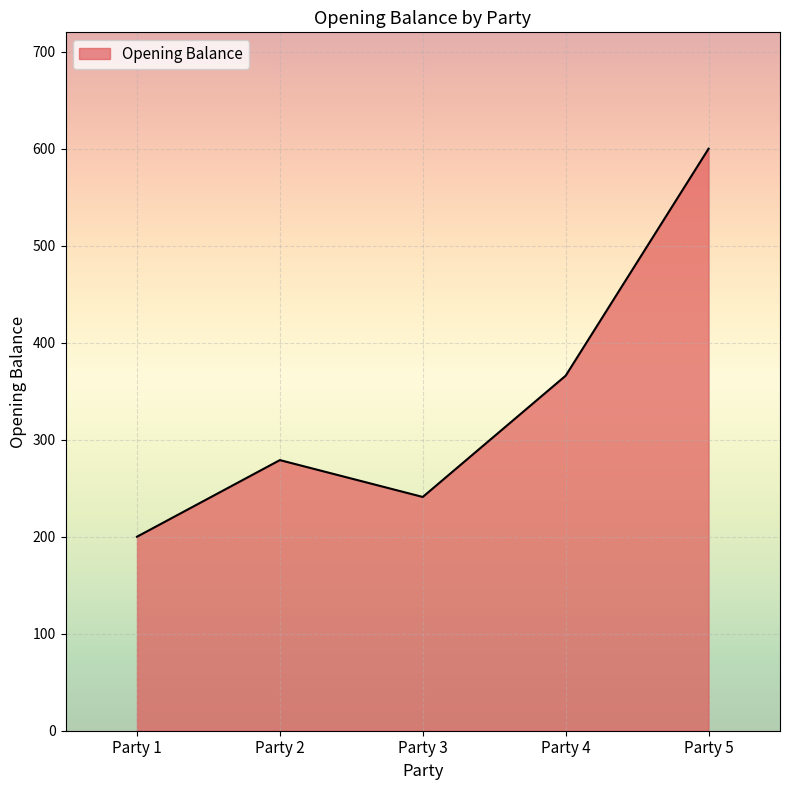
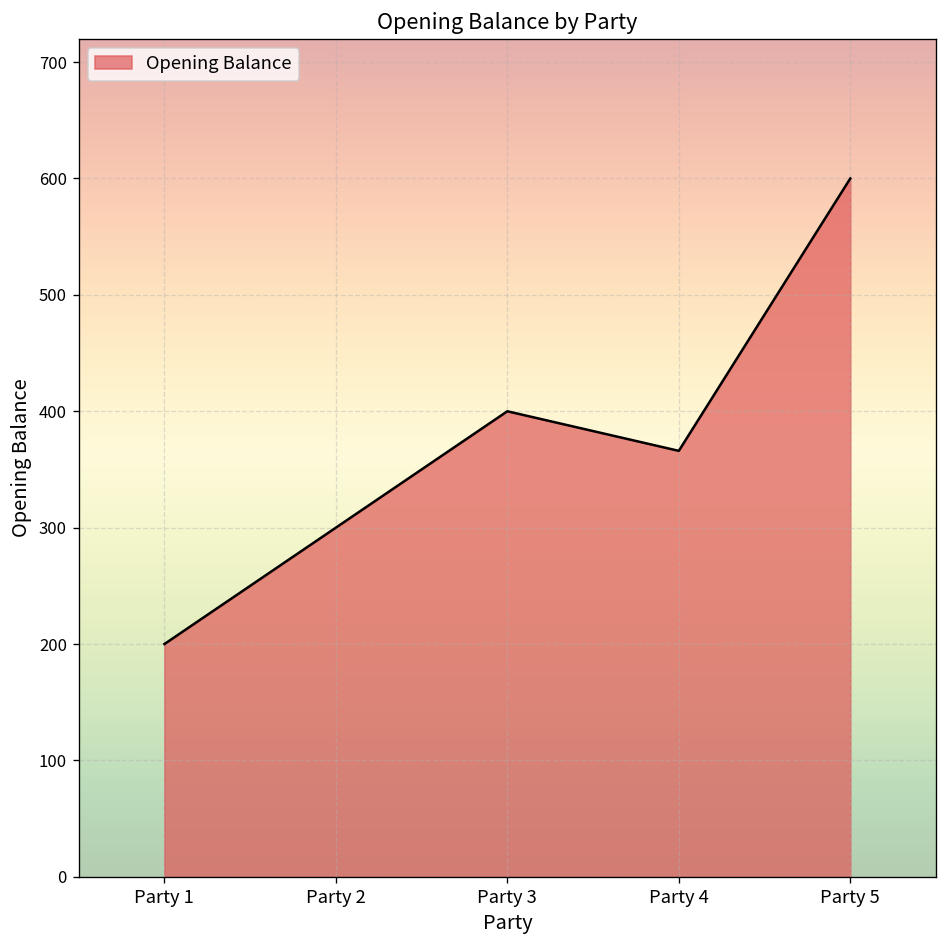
Party 2: 280 -> 300
Party 3: 240 -> 400
